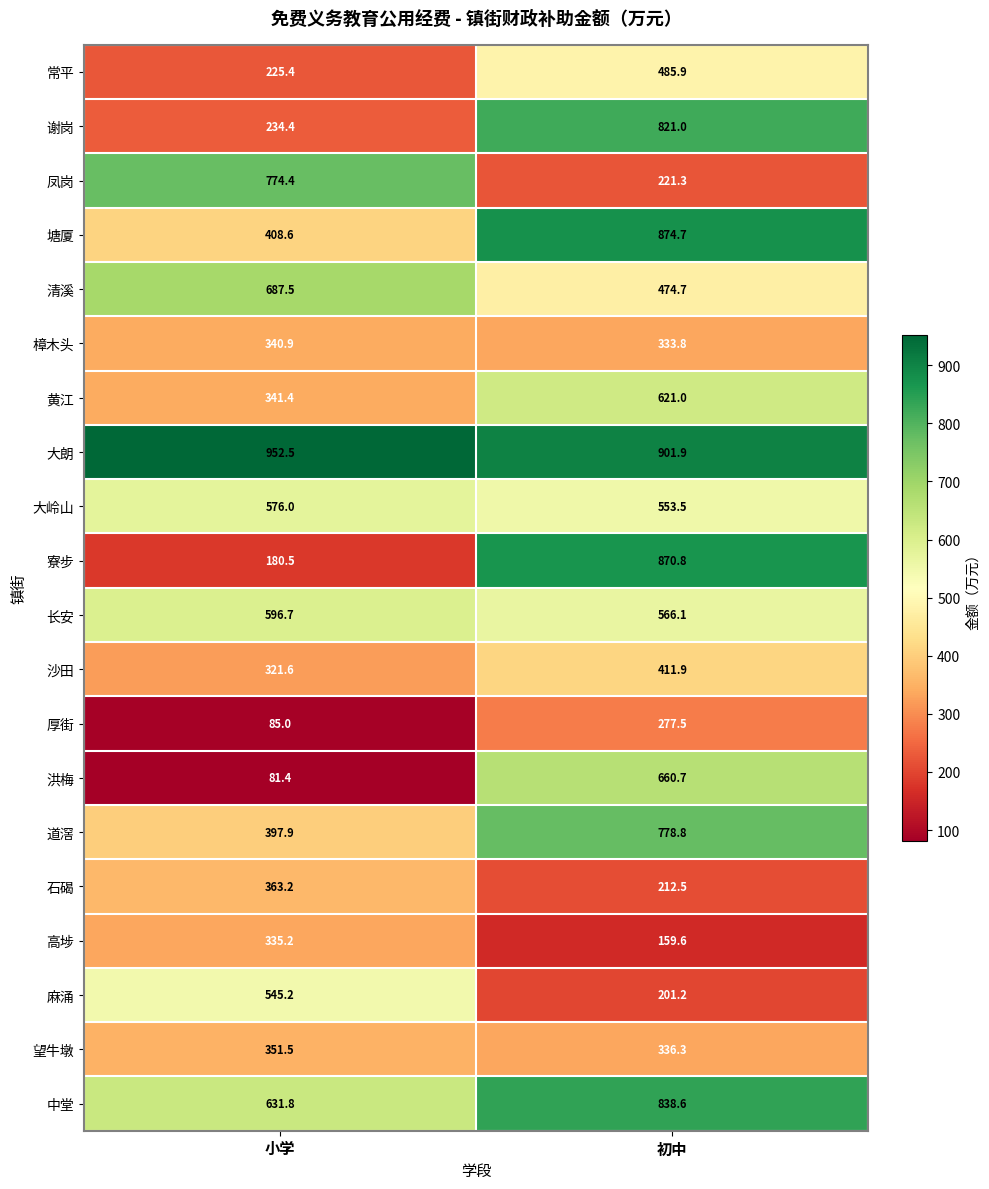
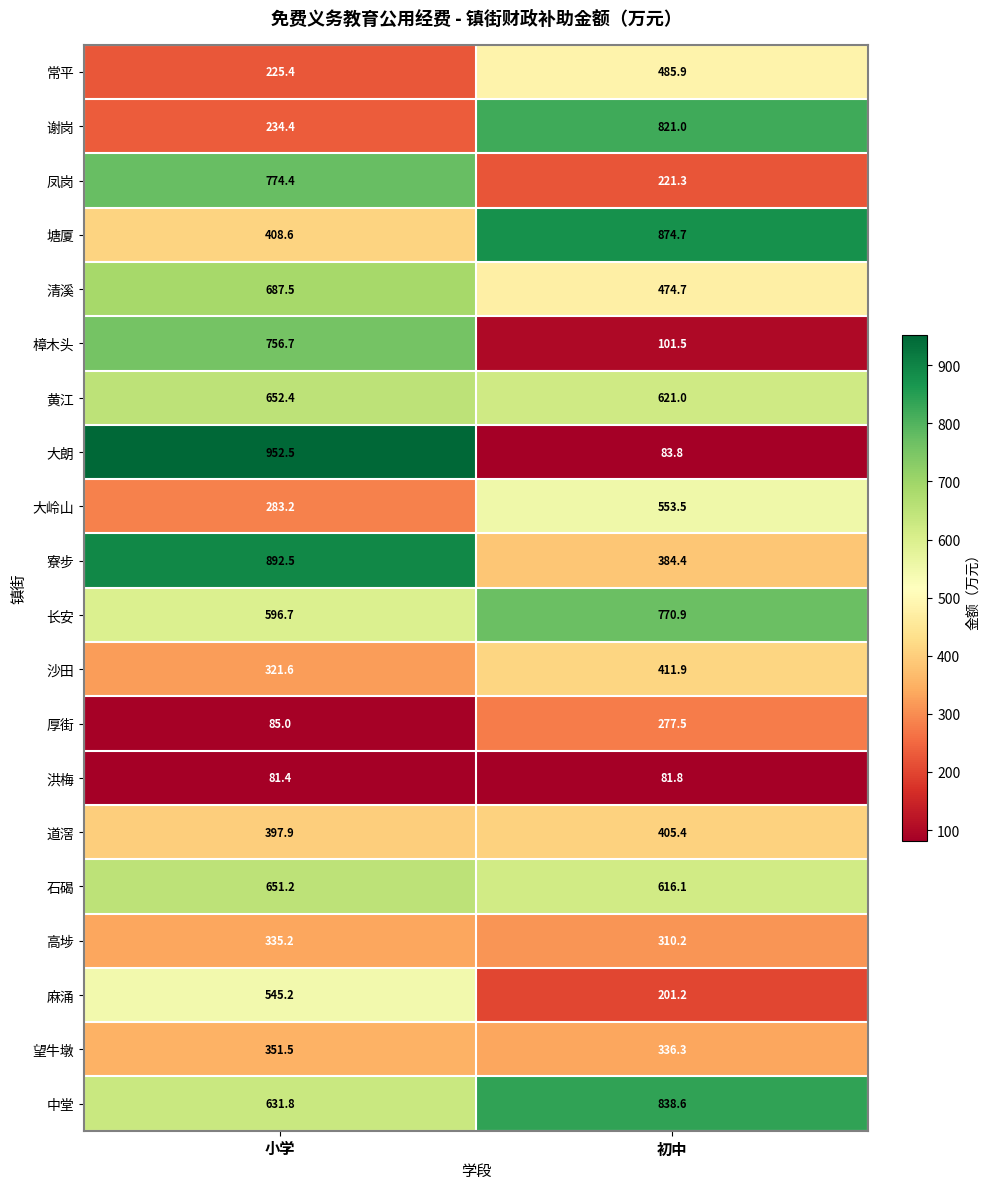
樟木头, 小学: 340.9 -> 756.7
樟木头, 初中: 333.8 -> 101.5
黄江, 小学: 341.4 -> 652.4
大朗, 初中: 901.9 -> 83.8
大岭山, 小学: 576.0 -> 283.2
寮步, 小学: 180.5 -> 892.5
寮步, 初中: 870.8 -> 384.4
长安, 初中: 566.1 -> 770.9
洪梅, 初中: 660.7 -> 81.8
道滘, 初中: 778.8 -> 405.4
石碣, 小学: 363.2 -> 651.2
石碣, 初中: 212.5 -> 616.1
高埗, 初中: 159.6 -> 310.2
